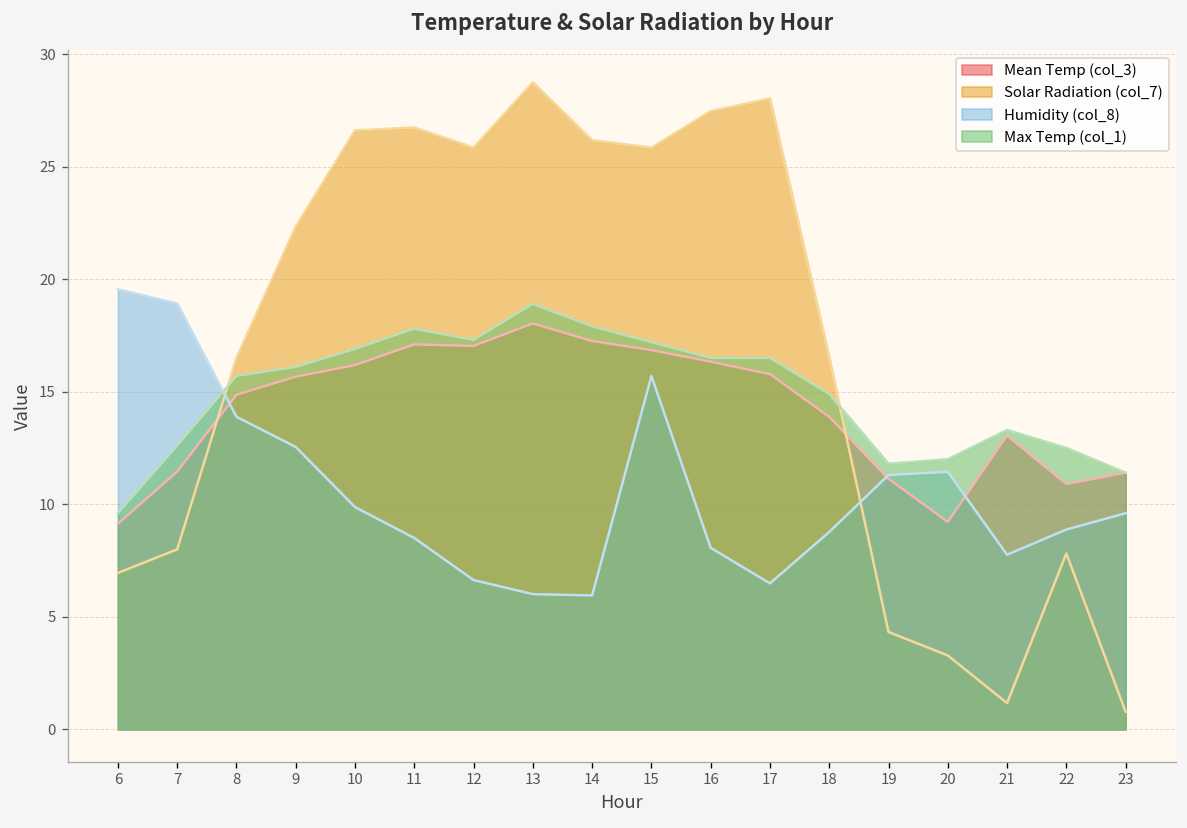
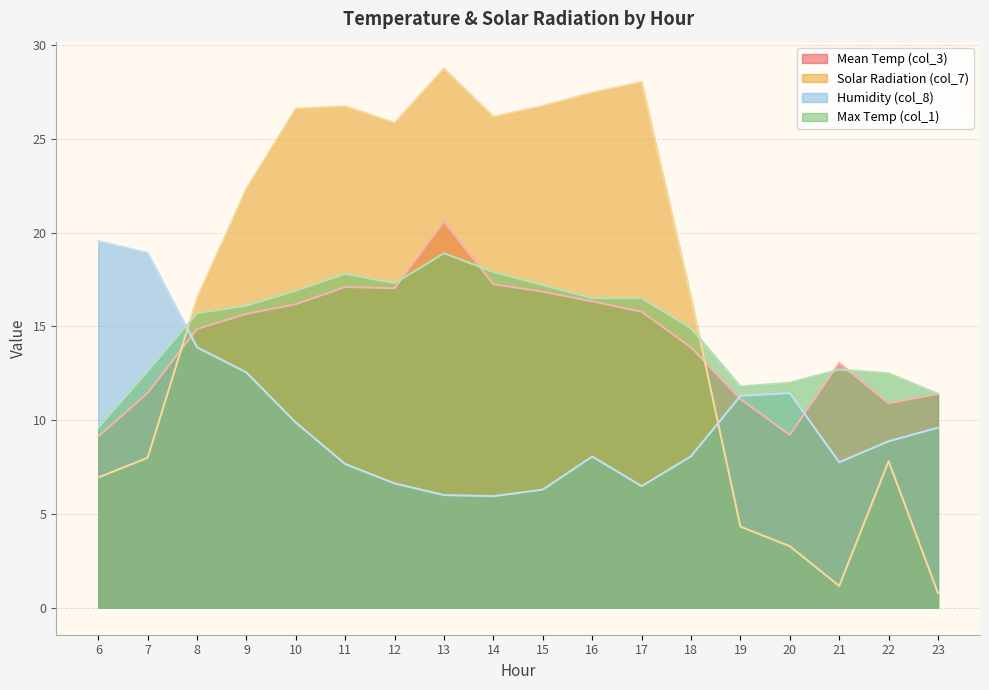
Humidity (col_8), 11: 8.5 -> 7.7
Mean Temp (col_3), 13: 18.0 -> 20.6
Solar Radiation (col_7), 15: 25.8 -> 26.8
Humidity (col_8), 15: 15.7 -> 6.3
Humidity (col_8), 18: 8.8 -> 8.1
Max Temp (col_1), 21: 13.3 -> 12.7
